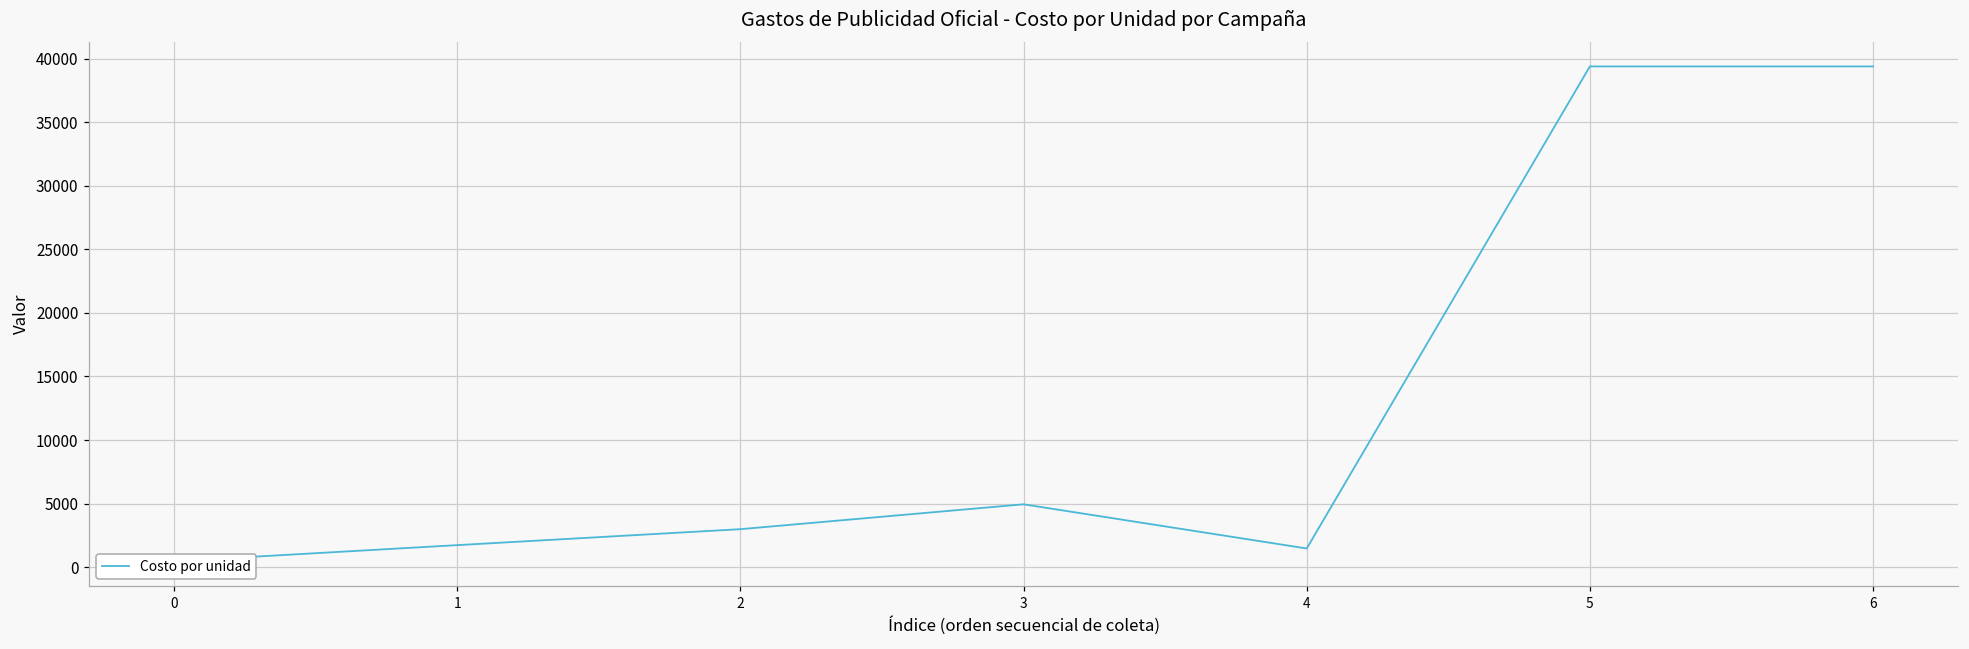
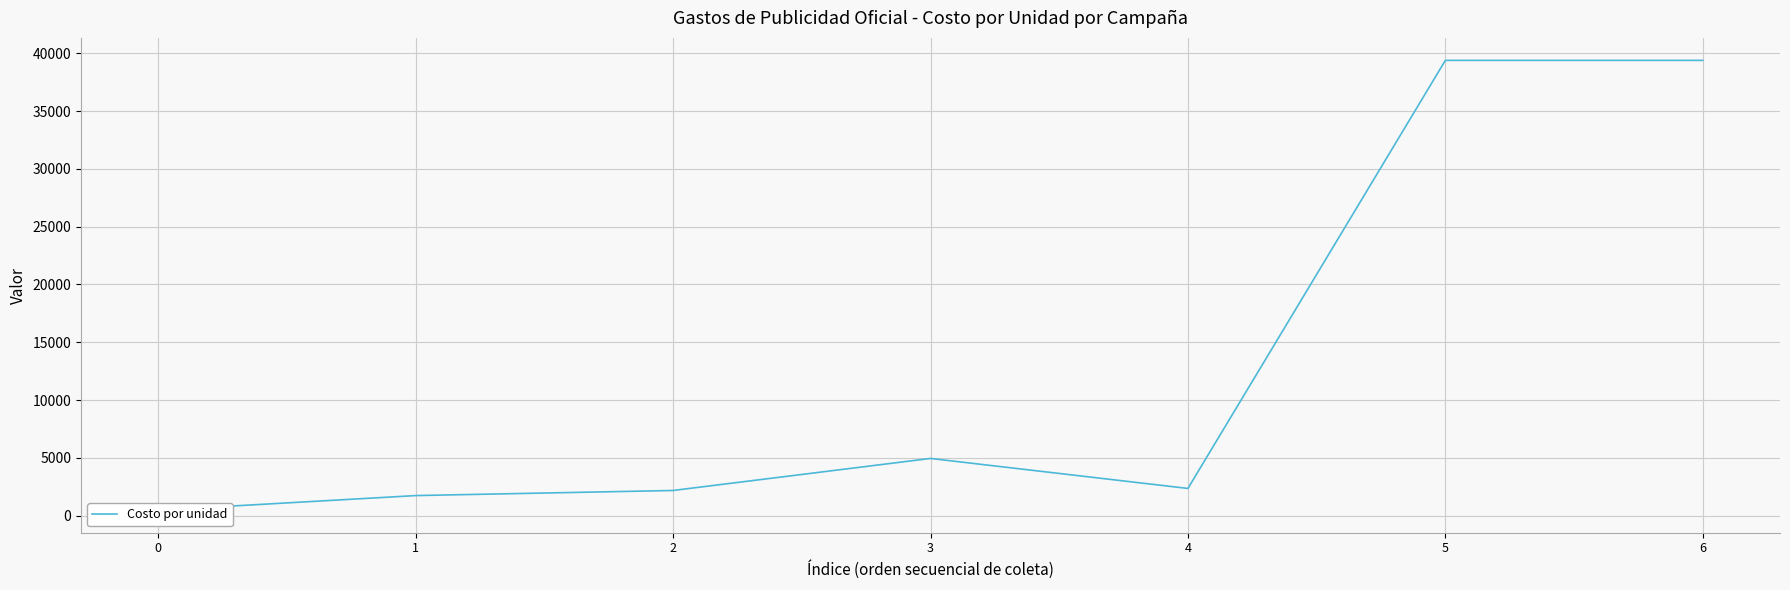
2: 3000 -> 2200
4: 1500 -> 2400
